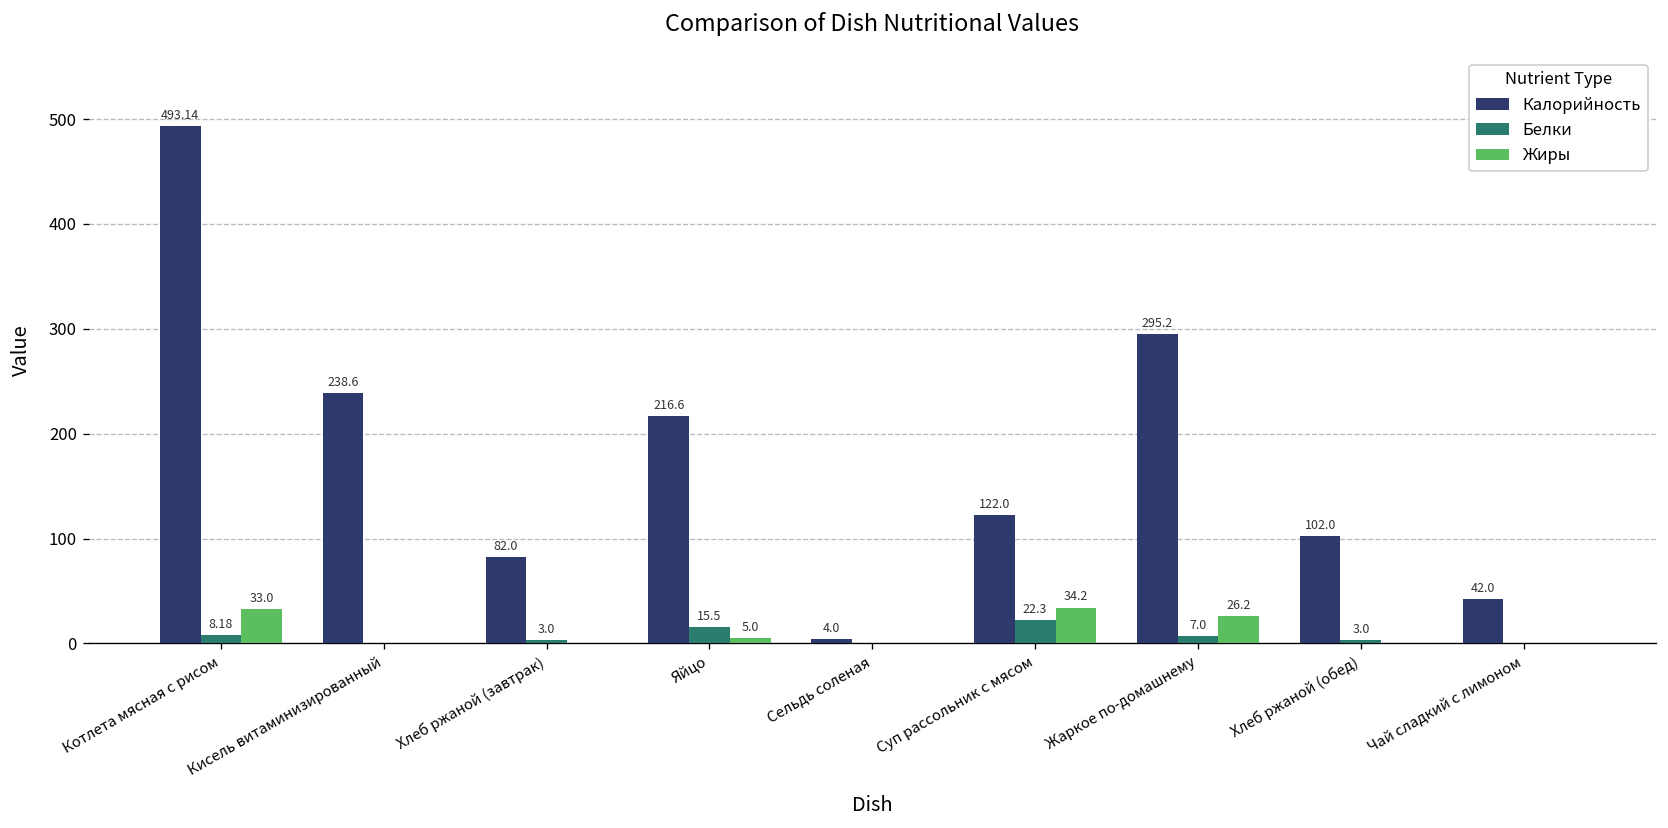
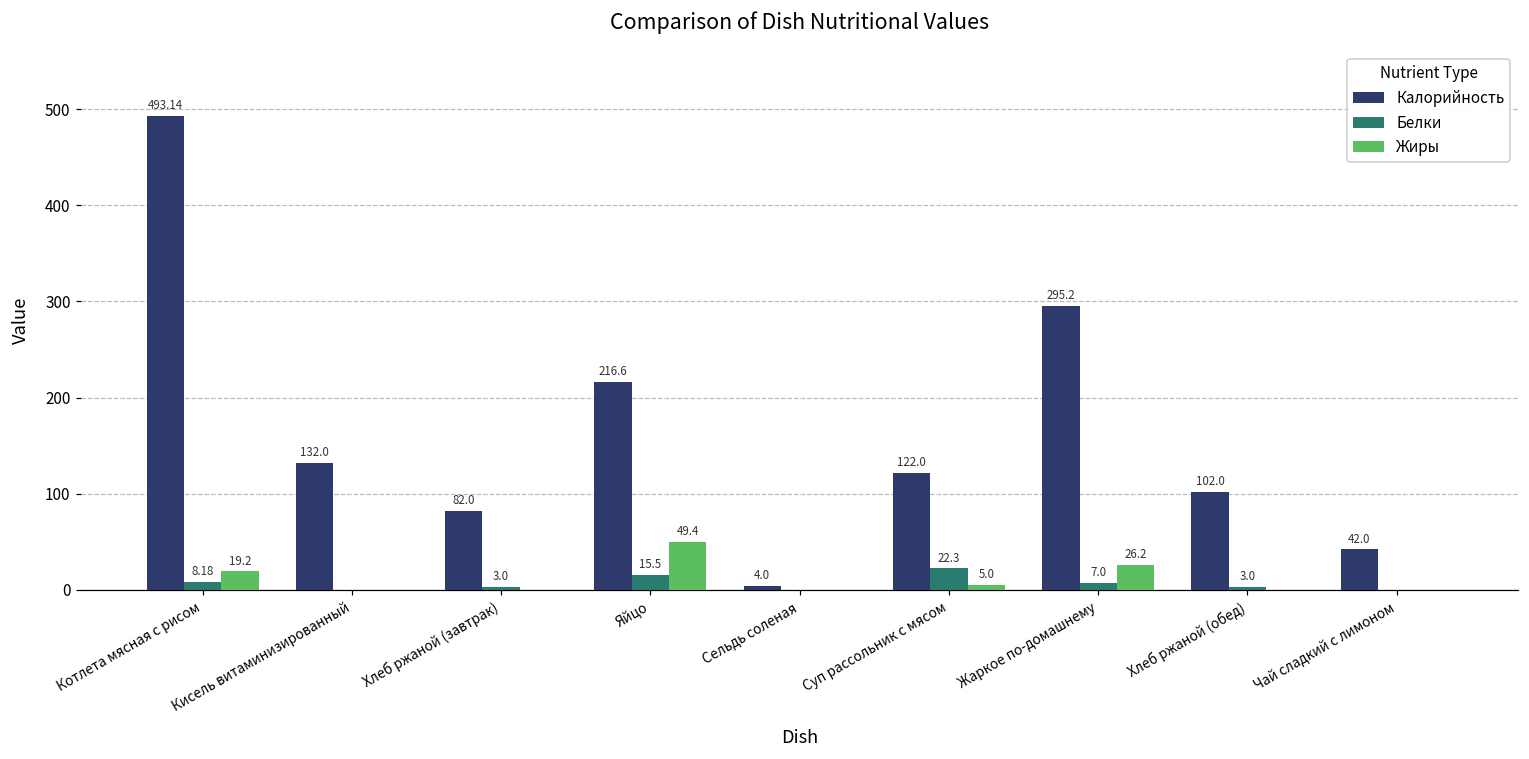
Жиры, Котлета мясная с рисом: 33.0 -> 19.2
Калорийность, Кисель витаминизированный: 238.6 -> 132.0
Жиры, Яйцо: 5.0 -> 49.4
Жиры, Суп рассольник с мясом: 34.2 -> 5.0
